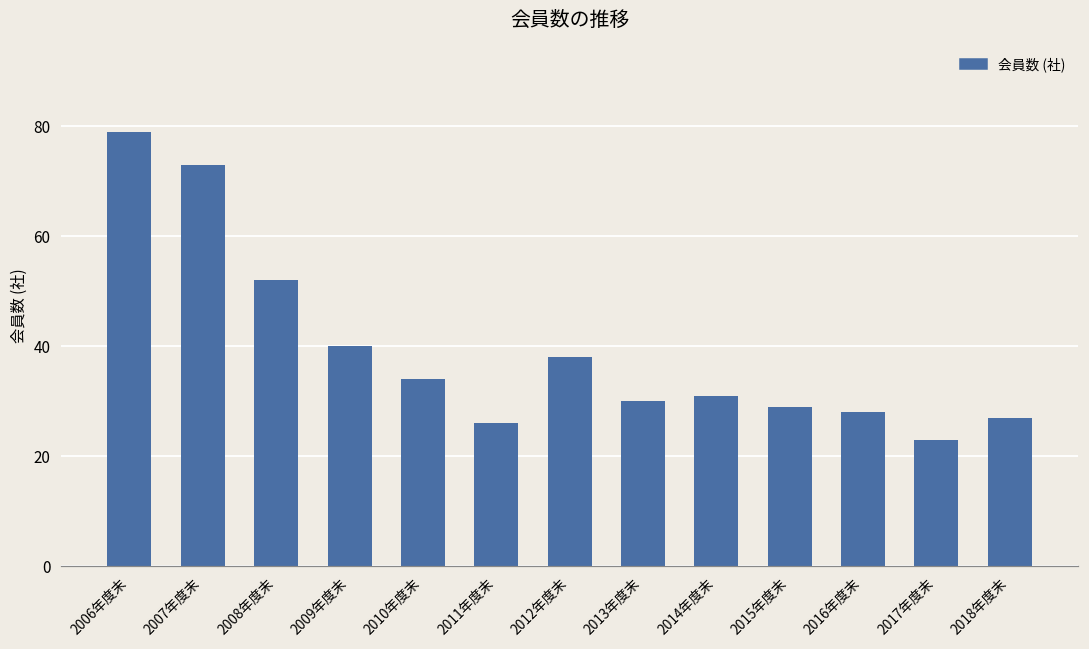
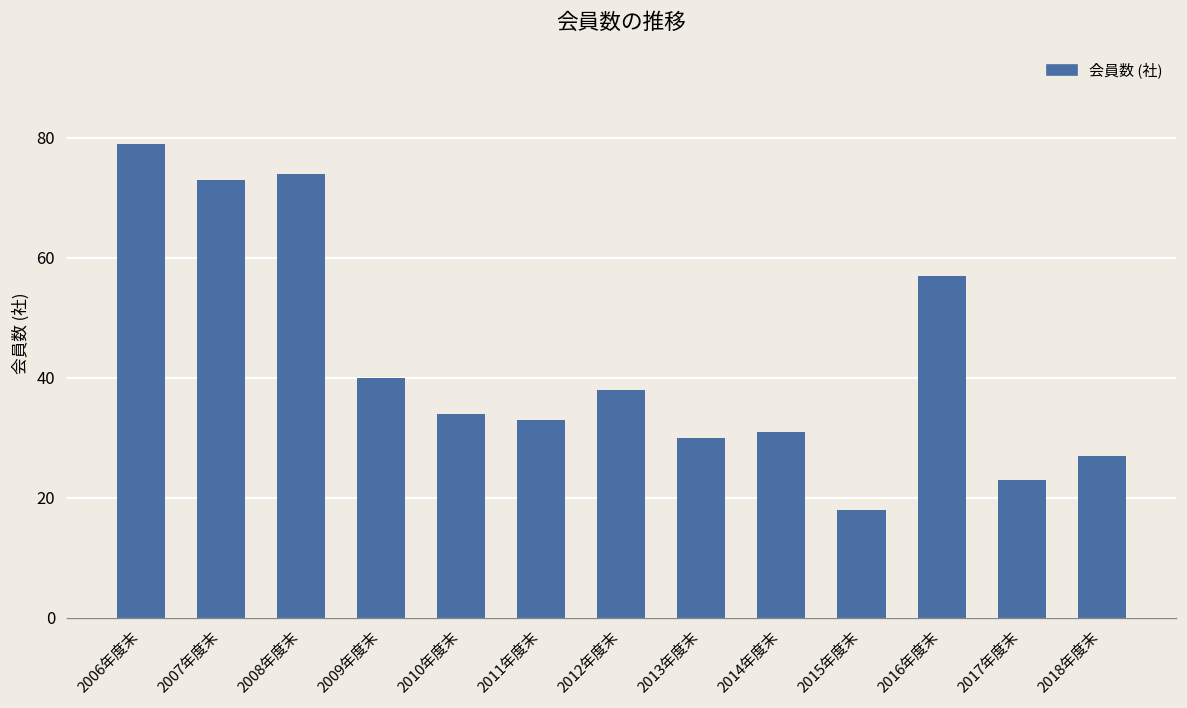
2008年度末: 52 -> 74
2011年度末: 26 -> 33
2015年度末: 29 -> 18
2016年度末: 28 -> 57
